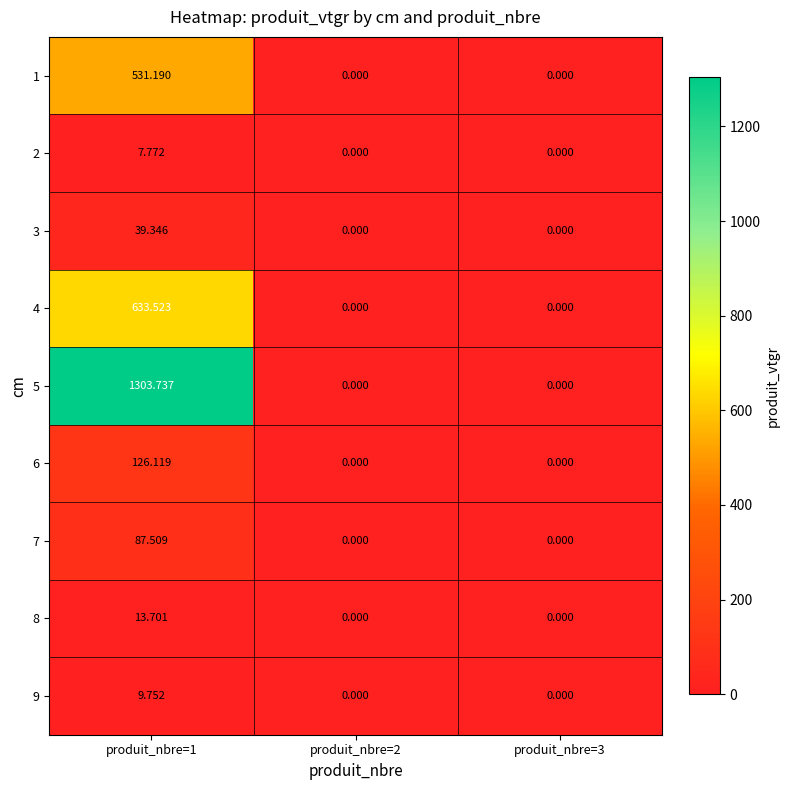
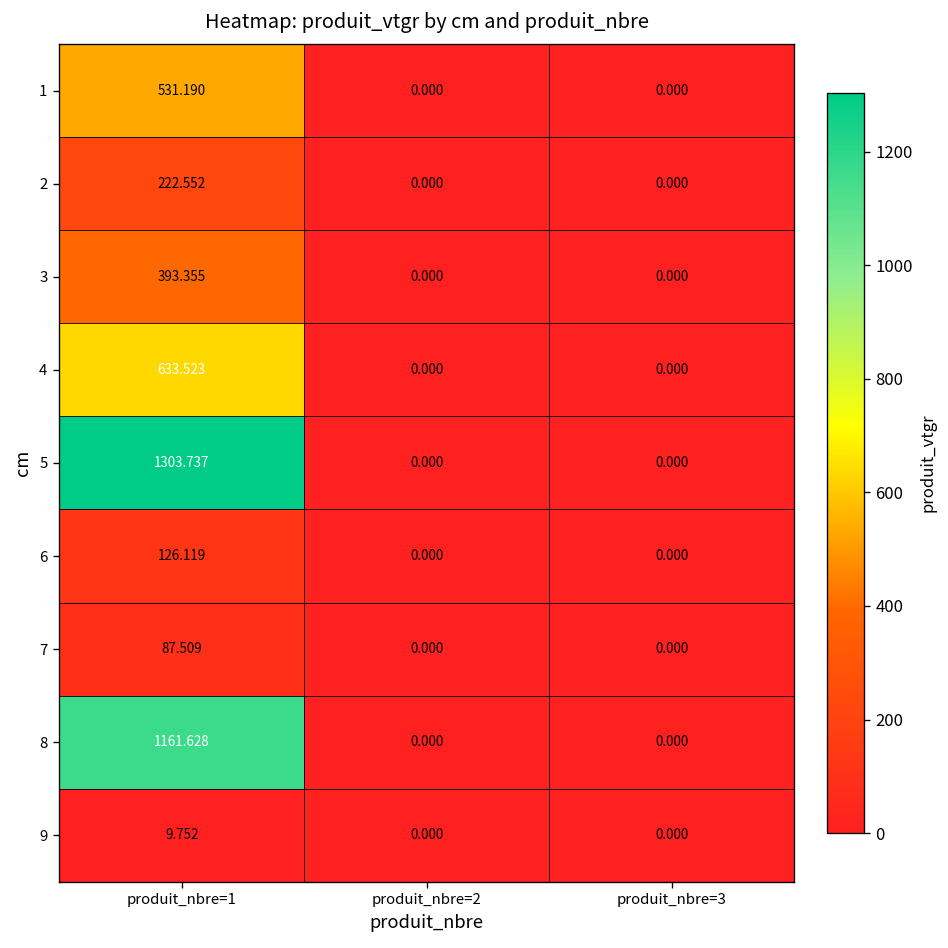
2, produit_nbre=1: 7.772 -> 222.552
3, produit_nbre=1: 39.346 -> 393.355
8, produit_nbre=1: 13.701 -> 1161.628
